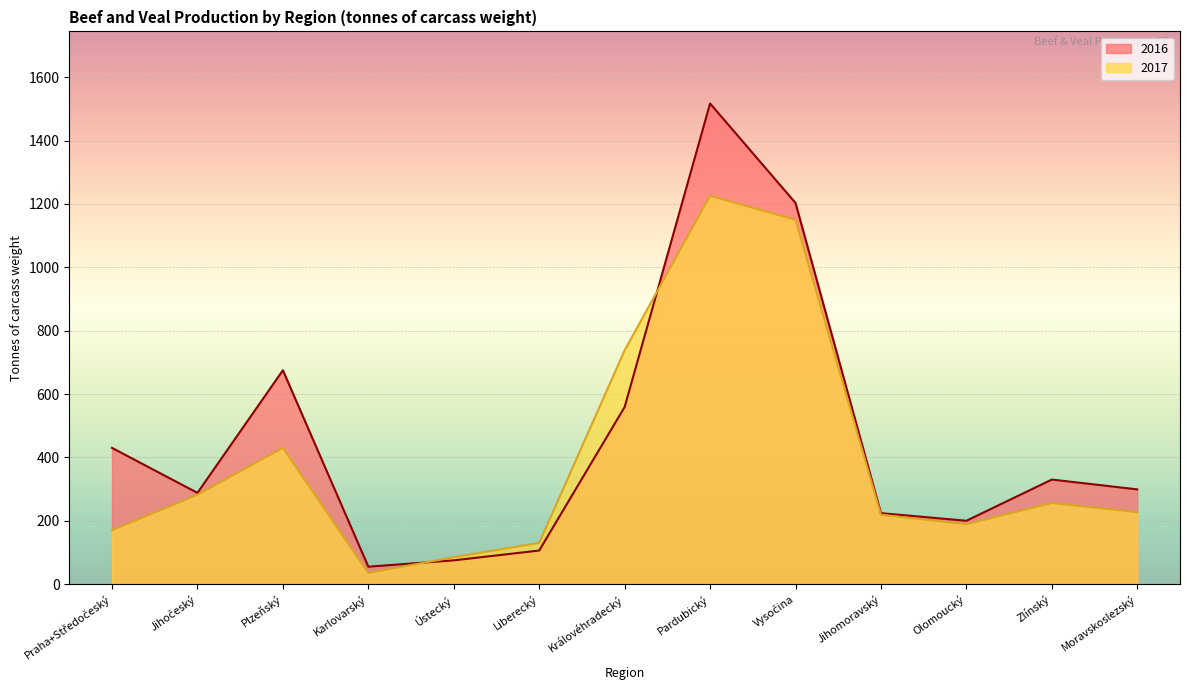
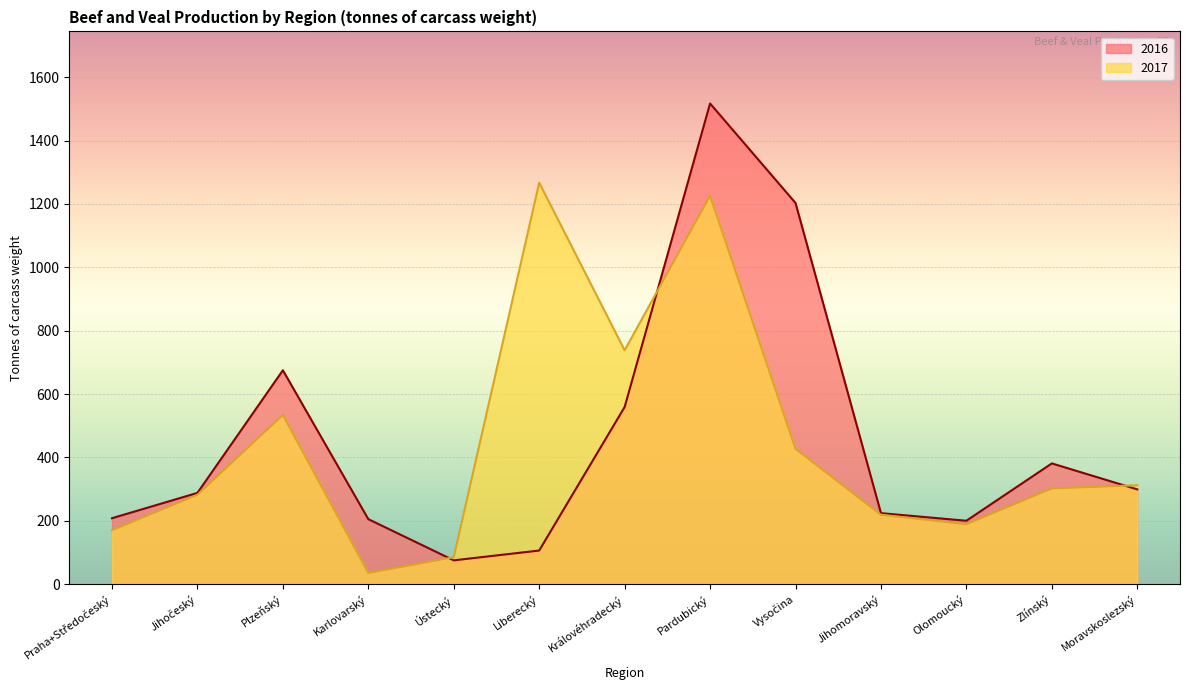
2016, Praha+Středočeský: 430 -> 210
2017, Plzeňský: 430 -> 530
2016, Karlovarský: 60 -> 210
2017, Liberecký: 130 -> 1270
2017, Vysočina: 1150 -> 430
2016, Zlínský: 330 -> 380
2017, Zlínský: 260 -> 300
2017, Moravskoslezský: 230 -> 310
